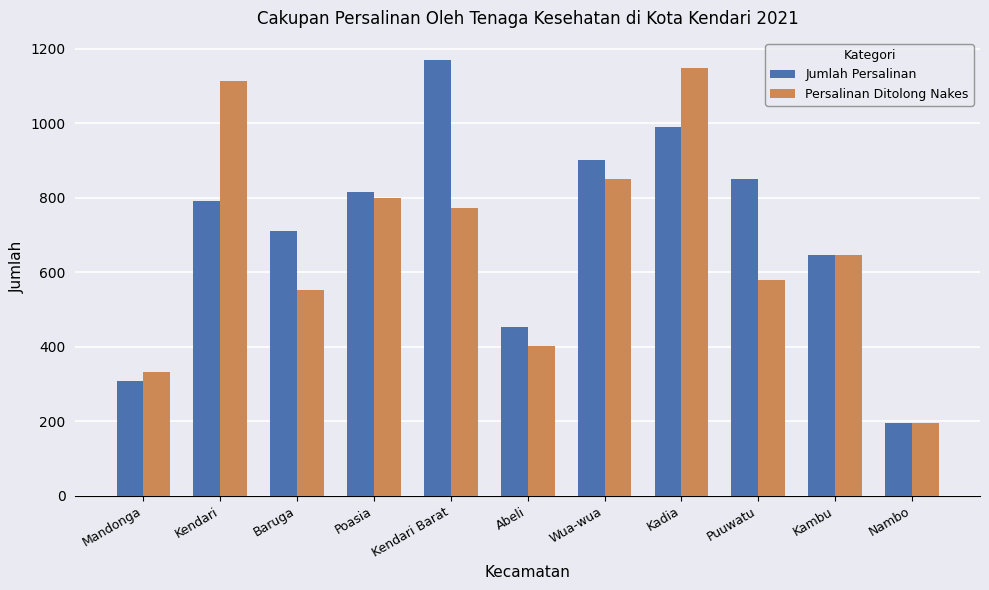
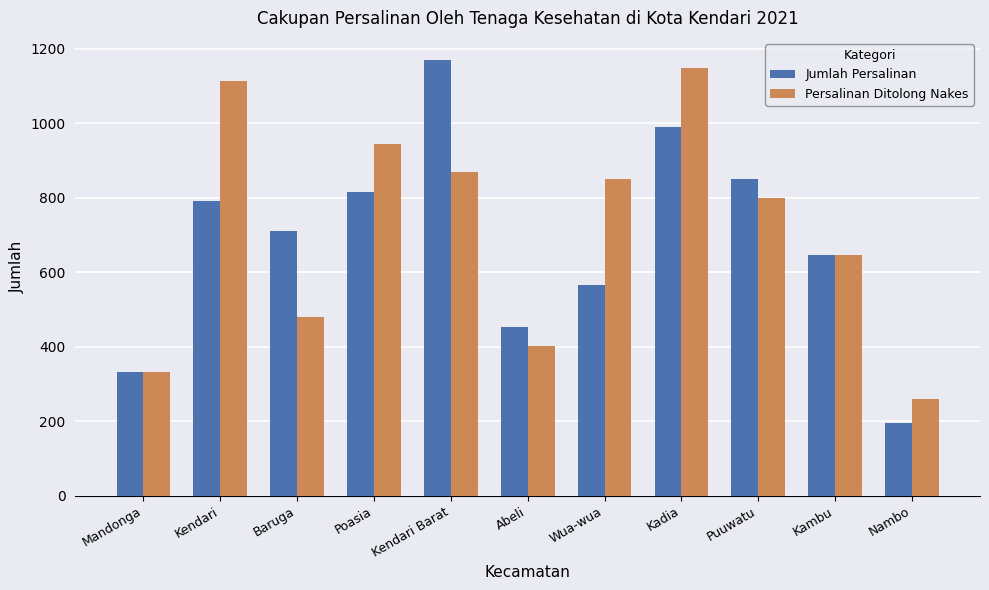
Jumlah Persalinan, Mandonga: 310 -> 330
Persalinan Ditolong Nakes, Baruga: 550 -> 480
Persalinan Ditolong Nakes, Poasia: 800 -> 950
Persalinan Ditolong Nakes, Kendari Barat: 770 -> 870
Jumlah Persalinan, Wua-wua: 900 -> 570
Persalinan Ditolong Nakes, Puuwatu: 580 -> 800
Persalinan Ditolong Nakes, Nambo: 190 -> 260
